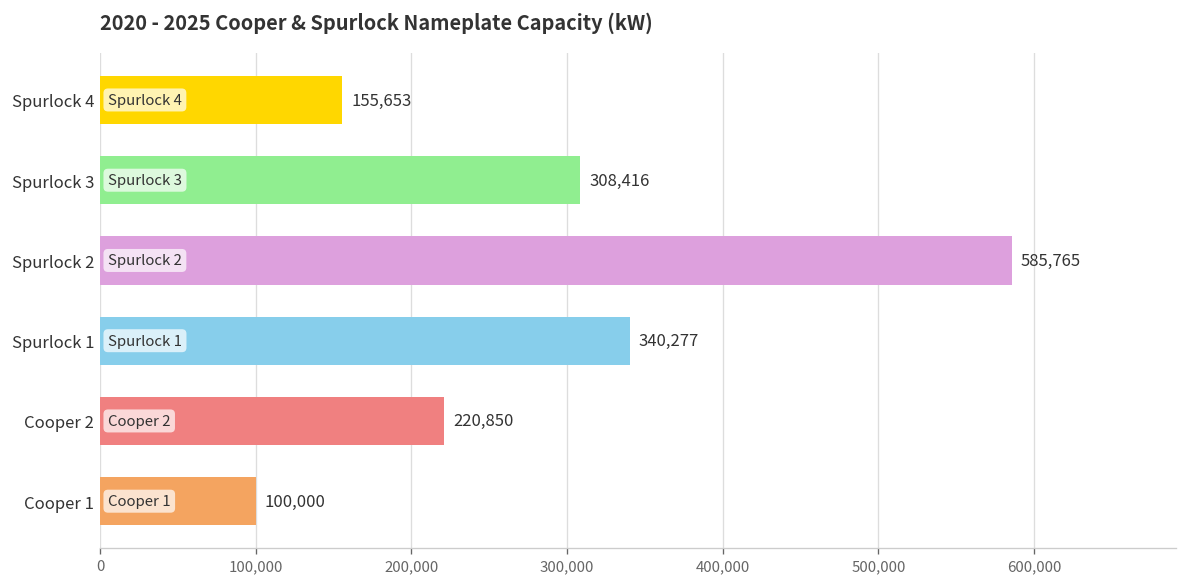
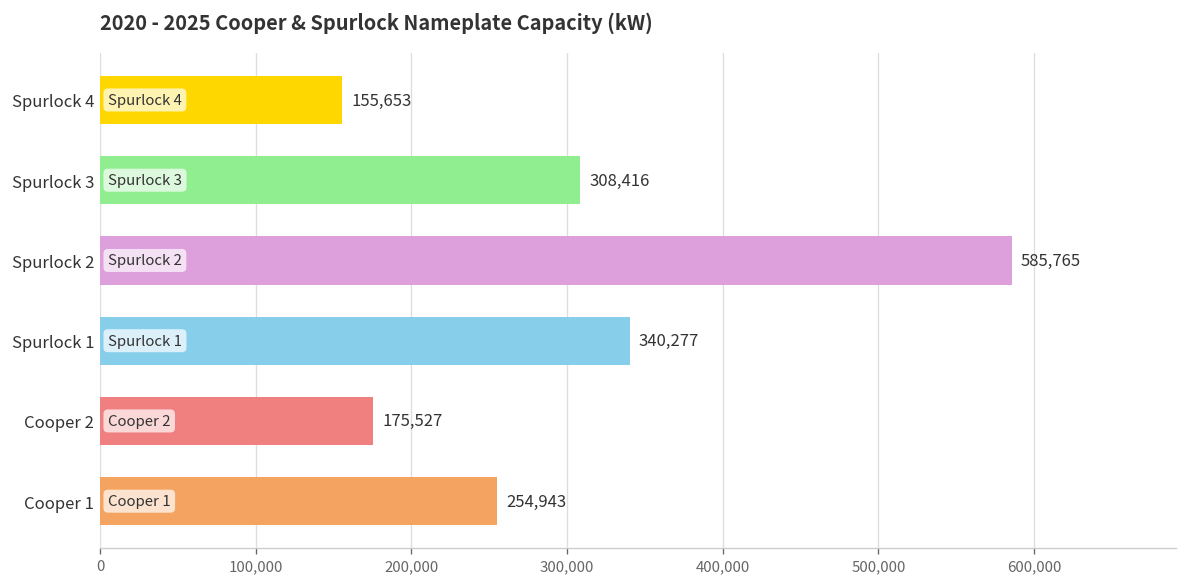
Cooper 2: 220,850 -> 175,527
Cooper 1: 100,000 -> 254,943
